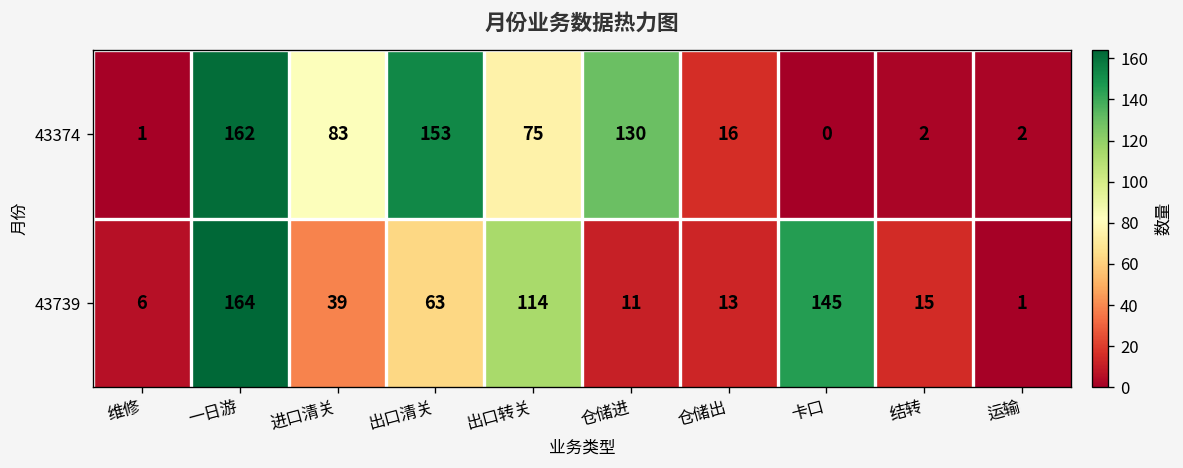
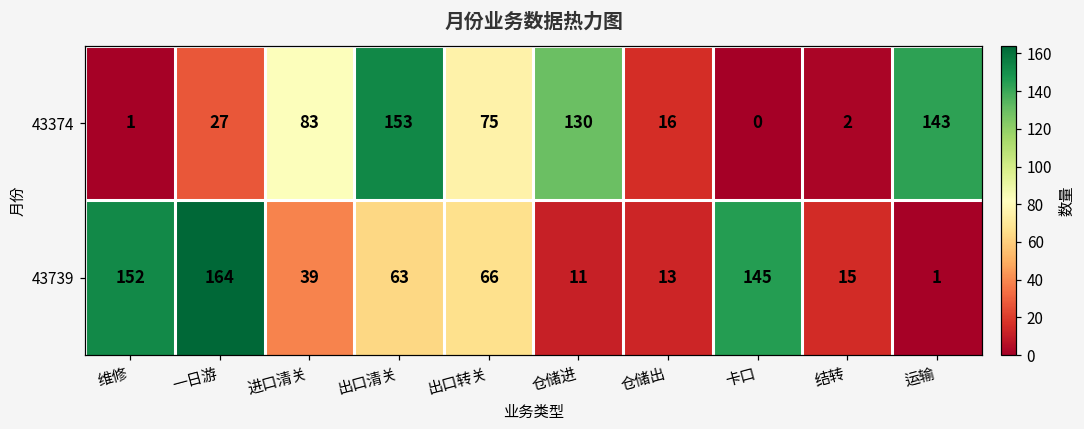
43374, 一日游: 162 -> 27
43374, 运输: 2 -> 143
43739, 维修: 6 -> 152
43739, 出口转关: 114 -> 66
